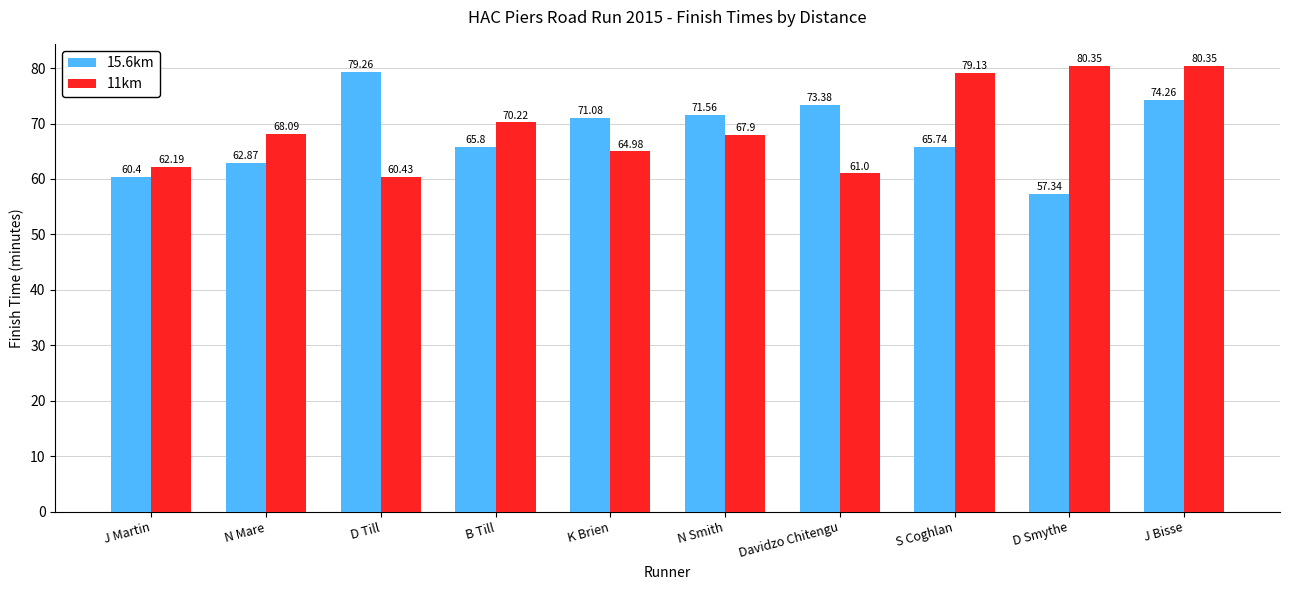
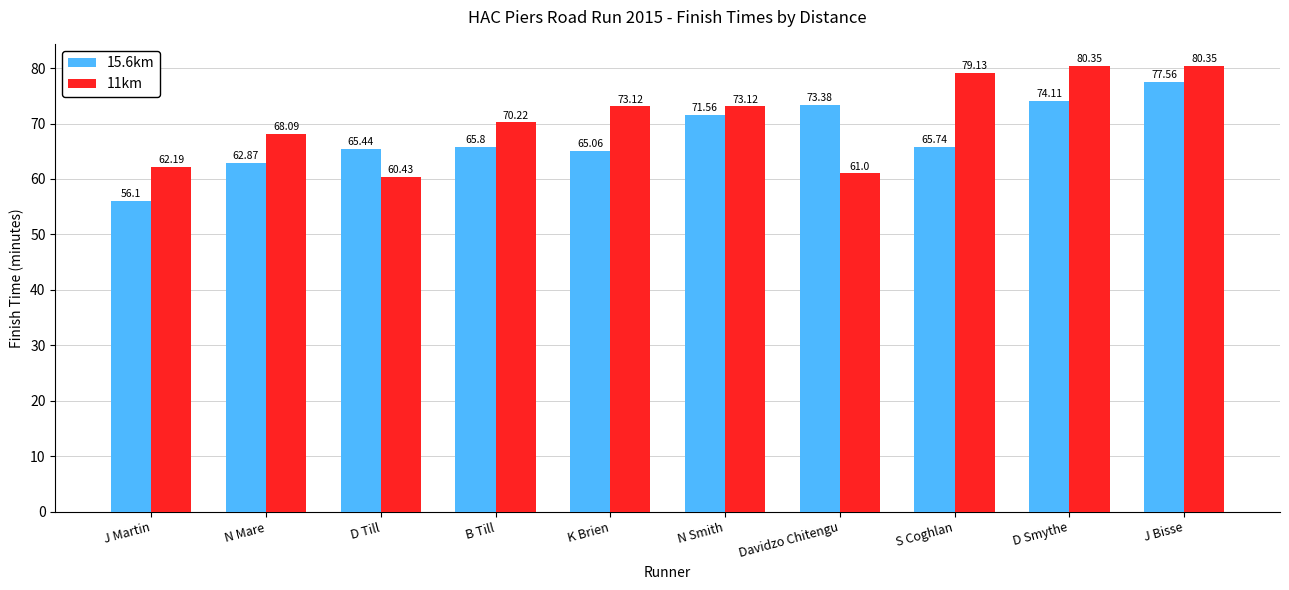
15.6km, J Martin: 60.4 -> 56.1
15.6km, D Till: 79.26 -> 65.44
15.6km, K Brien: 71.08 -> 65.06
11km, K Brien: 64.98 -> 73.12
11km, N Smith: 67.9 -> 73.12
15.6km, D Smythe: 57.34 -> 74.11
15.6km, J Bisse: 74.26 -> 77.56
